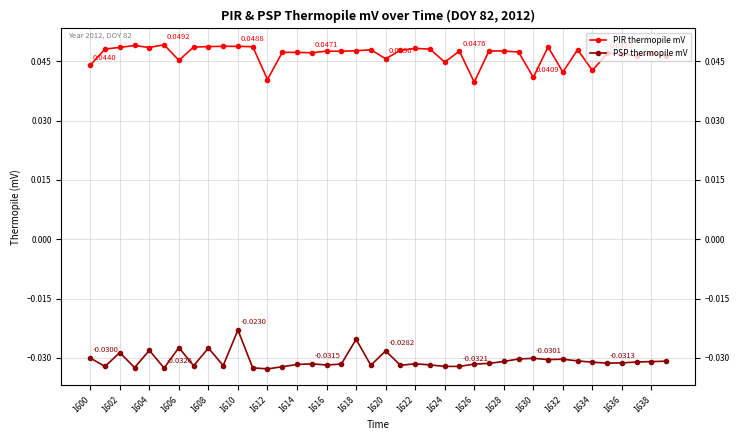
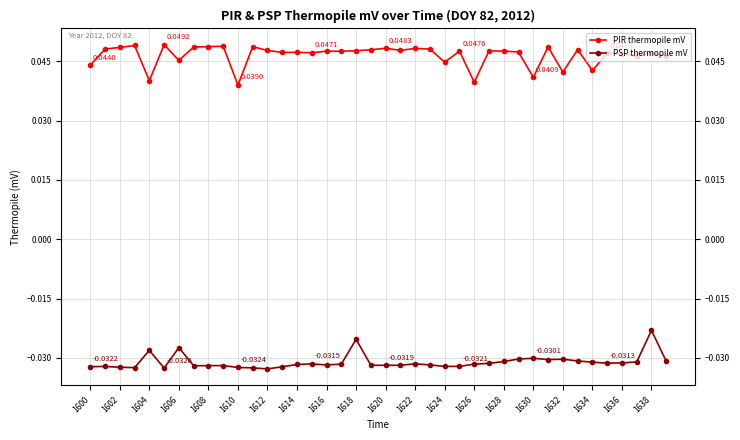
PSP thermopile mV, 1600: -0.0300 -> -0.0322
PSP thermopile mV, 1602: -0.029 -> -0.032
PIR thermopile mV, 1604: 0.048 -> 0.040
PSP thermopile mV, 1608: -0.028 -> -0.032
PIR thermopile mV, 1610: 0.0488 -> 0.0390
PSP thermopile mV, 1610: -0.0230 -> -0.0324
PIR thermopile mV, 1612: 0.040 -> 0.048
PIR thermopile mV, 1620: 0.0456 -> 0.0483
PSP thermopile mV, 1620: -0.0282 -> -0.0319
PSP thermopile mV, 1638: -0.031 -> -0.023
